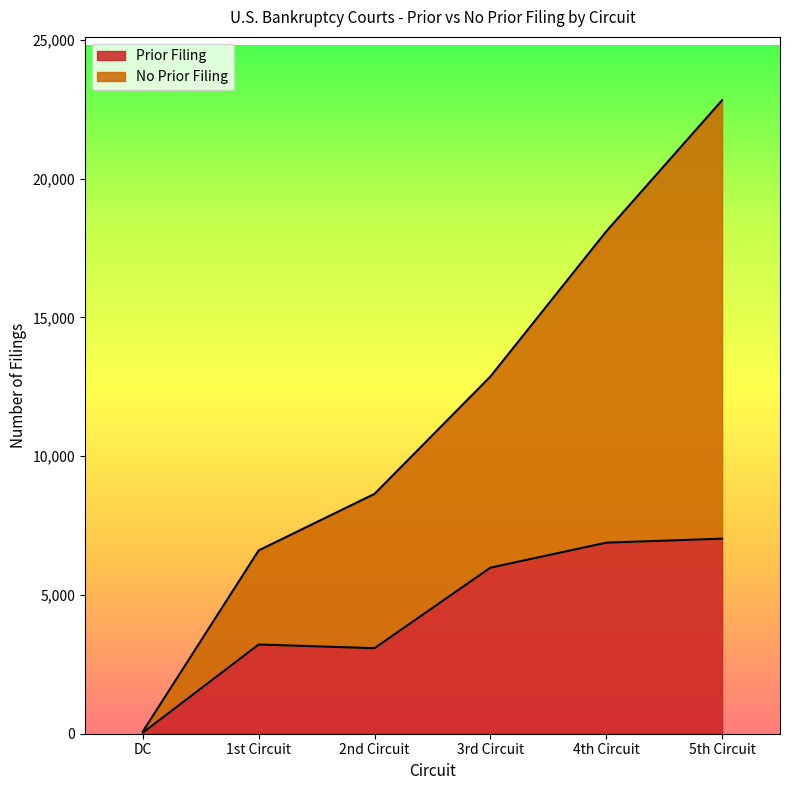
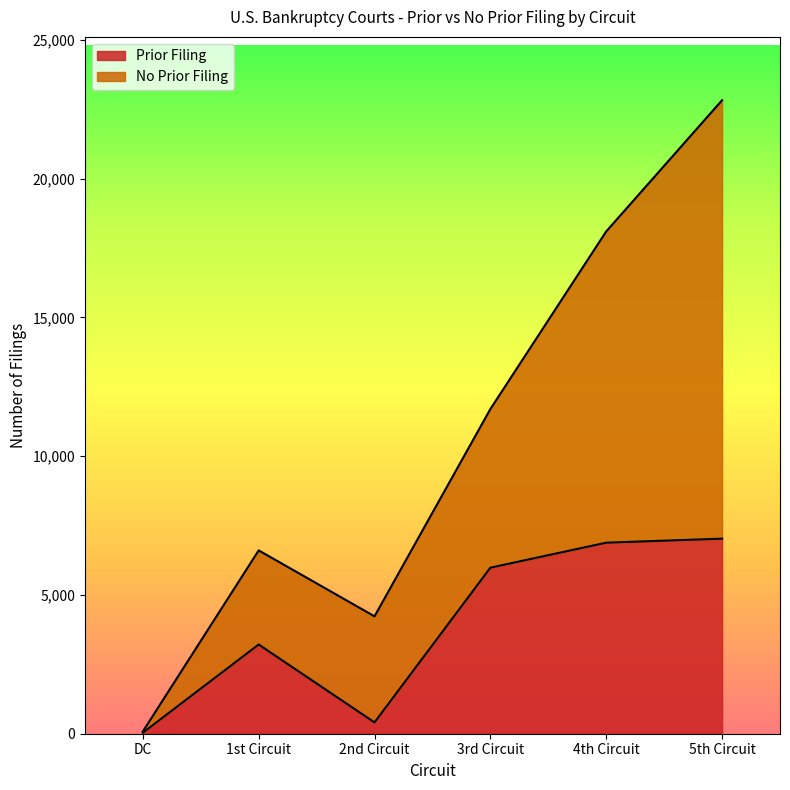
Prior Filing, 2nd Circuit: 3,100 -> 400
No Prior Filing, 2nd Circuit: 5,600 -> 3,800
No Prior Filing, 3rd Circuit: 6,900 -> 5,700
